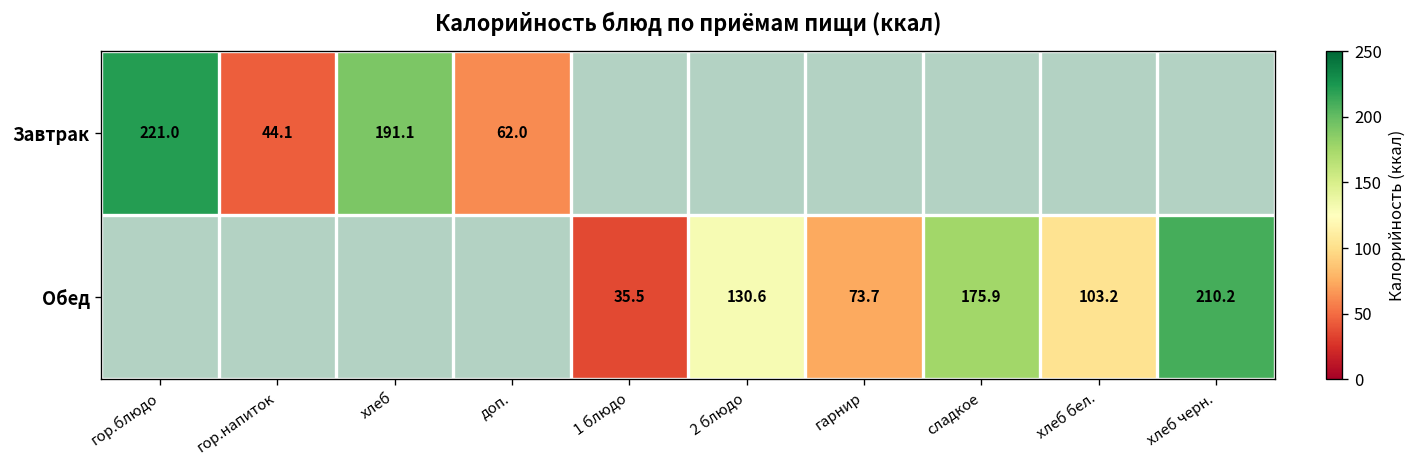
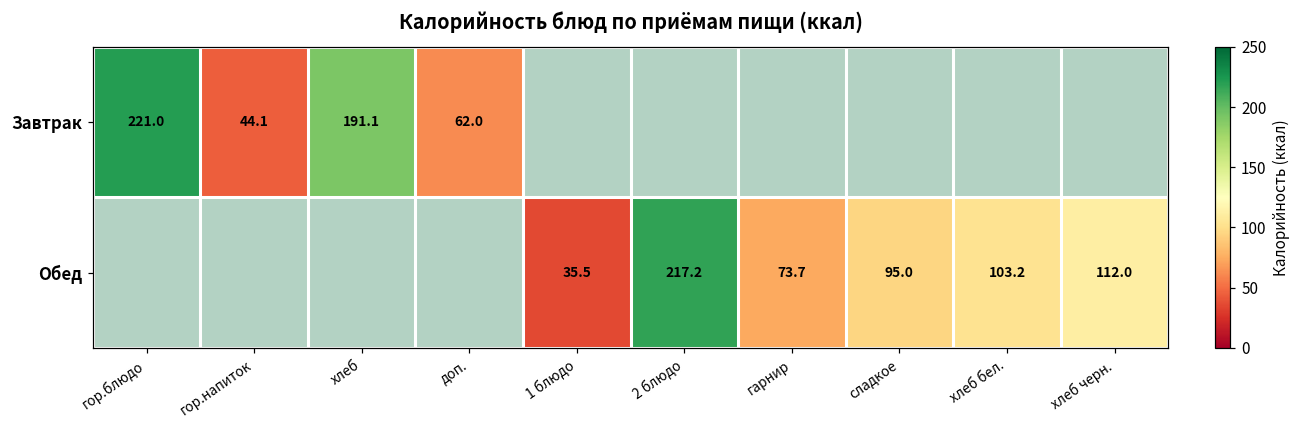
Обед, 2 блюдо: 130.6 -> 217.2
Обед, сладкое: 175.9 -> 95.0
Обед, хлеб черн.: 210.2 -> 112.0
